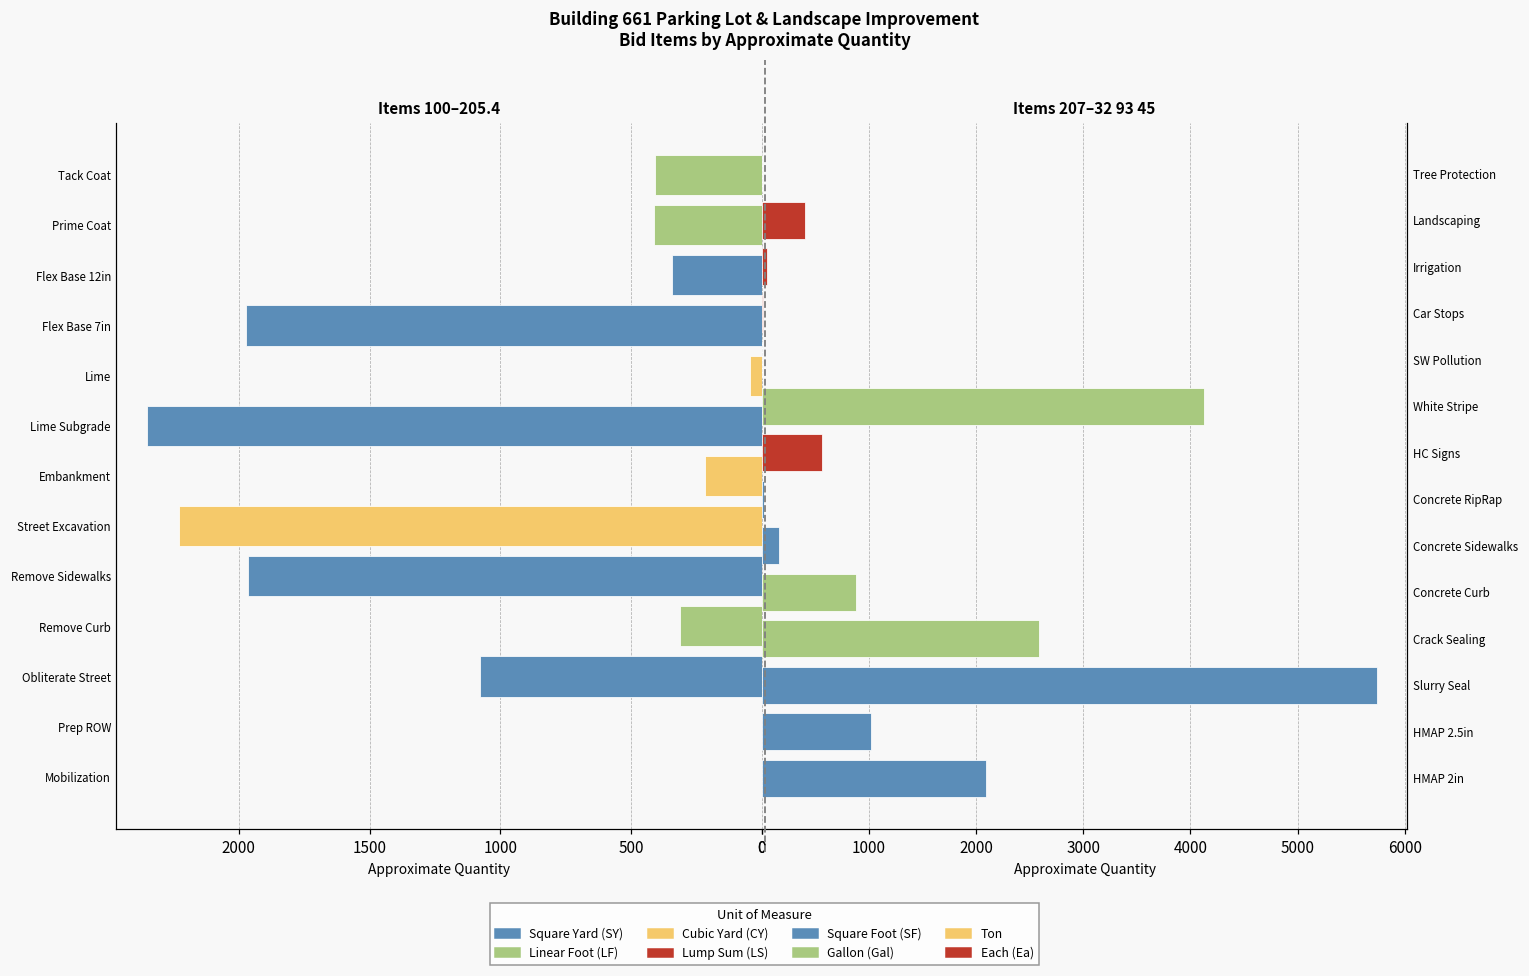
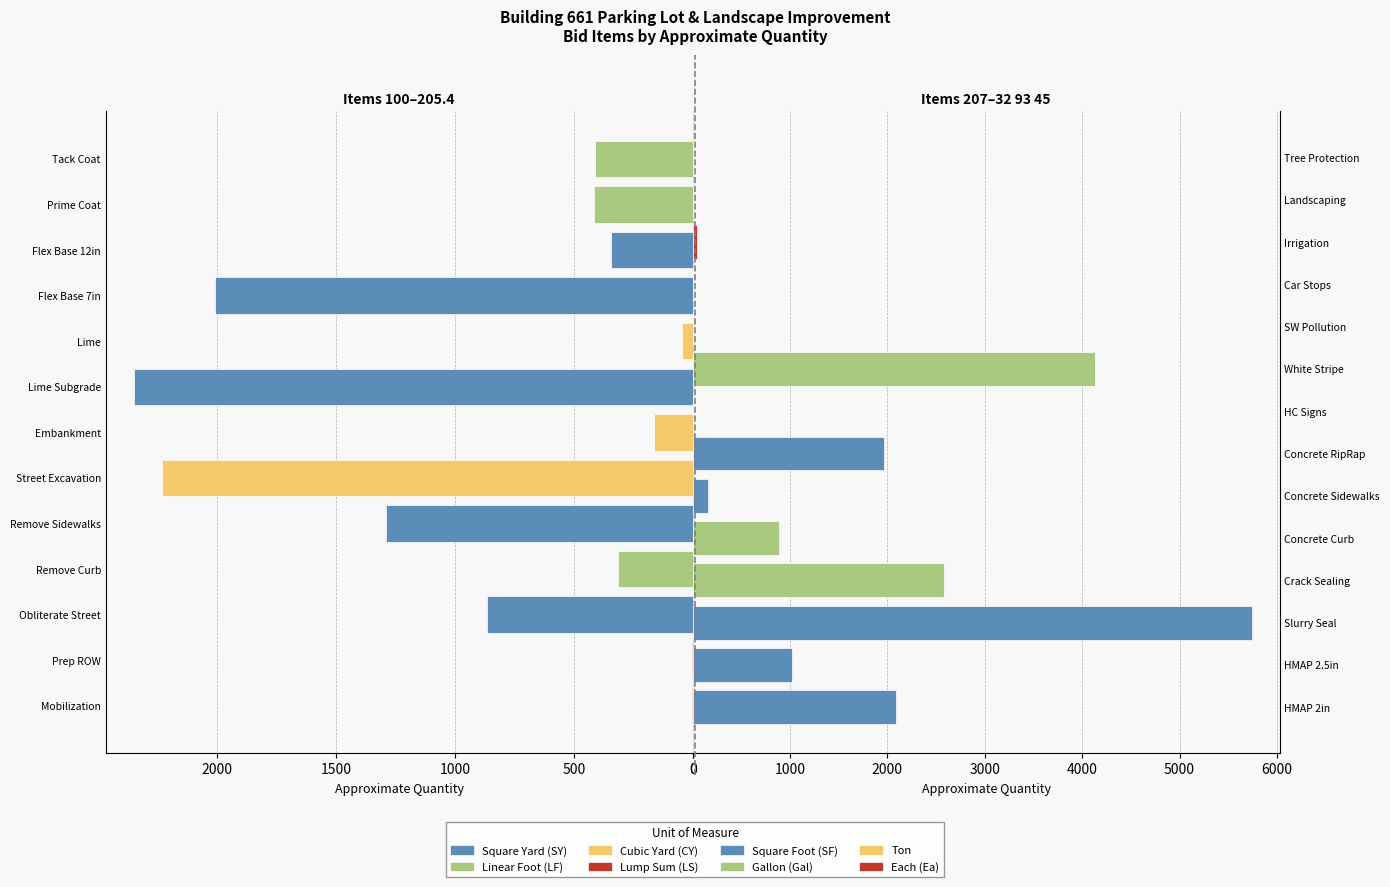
Items 100–205.4, Flex Base 7in: 1970 -> 2010
Items 100–205.4, Embankment: 220 -> 160
Items 100–205.4, Remove Sidewalks: 1970 -> 1290
Items 100–205.4, Obliterate Street: 1080 -> 870
Items 207–32 93 45, Landscaping: 400 -> 0
Items 207–32 93 45, HC Signs: 600 -> 0
Items 207–32 93 45, Concrete RipRap: 0 -> 2000
